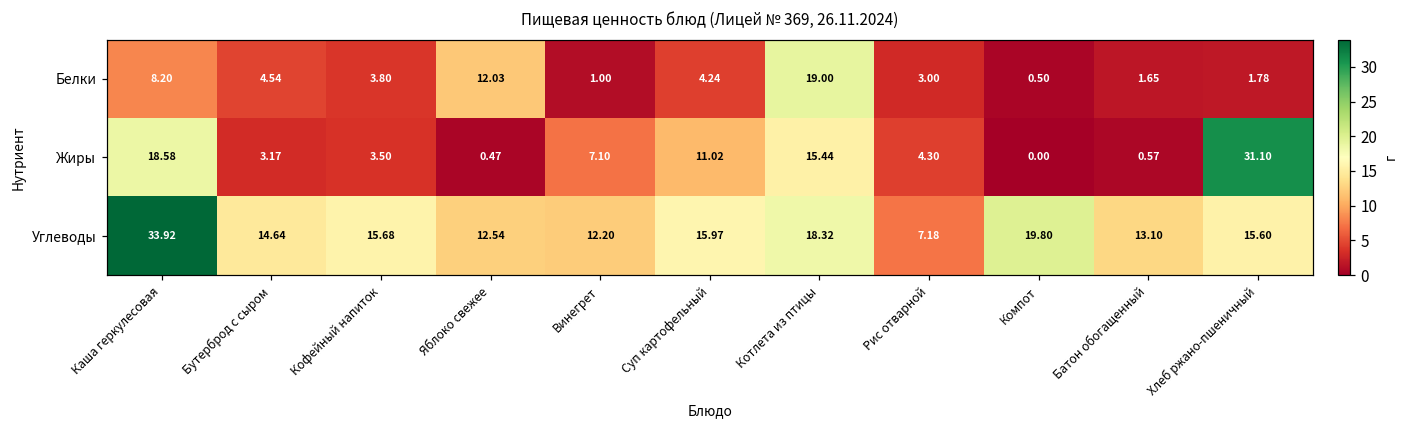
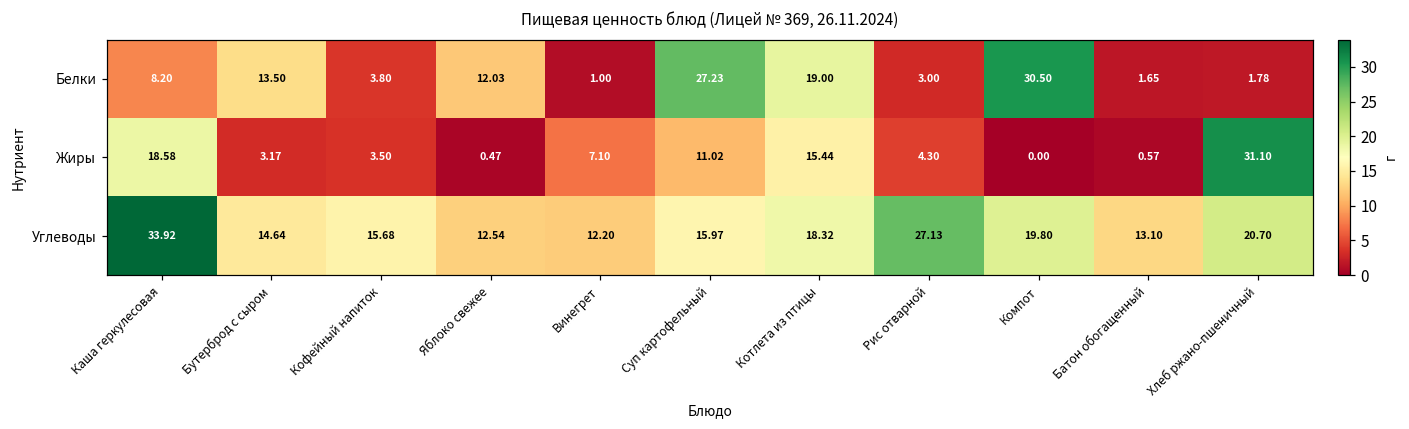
Белки, Бутерброд с сыром: 4.54 -> 13.50
Белки, Суп картофельный: 4.24 -> 27.23
Белки, Компот: 0.50 -> 30.50
Углеводы, Рис отварной: 7.18 -> 27.13
Углеводы, Хлеб ржано-пшеничный: 15.60 -> 20.70
